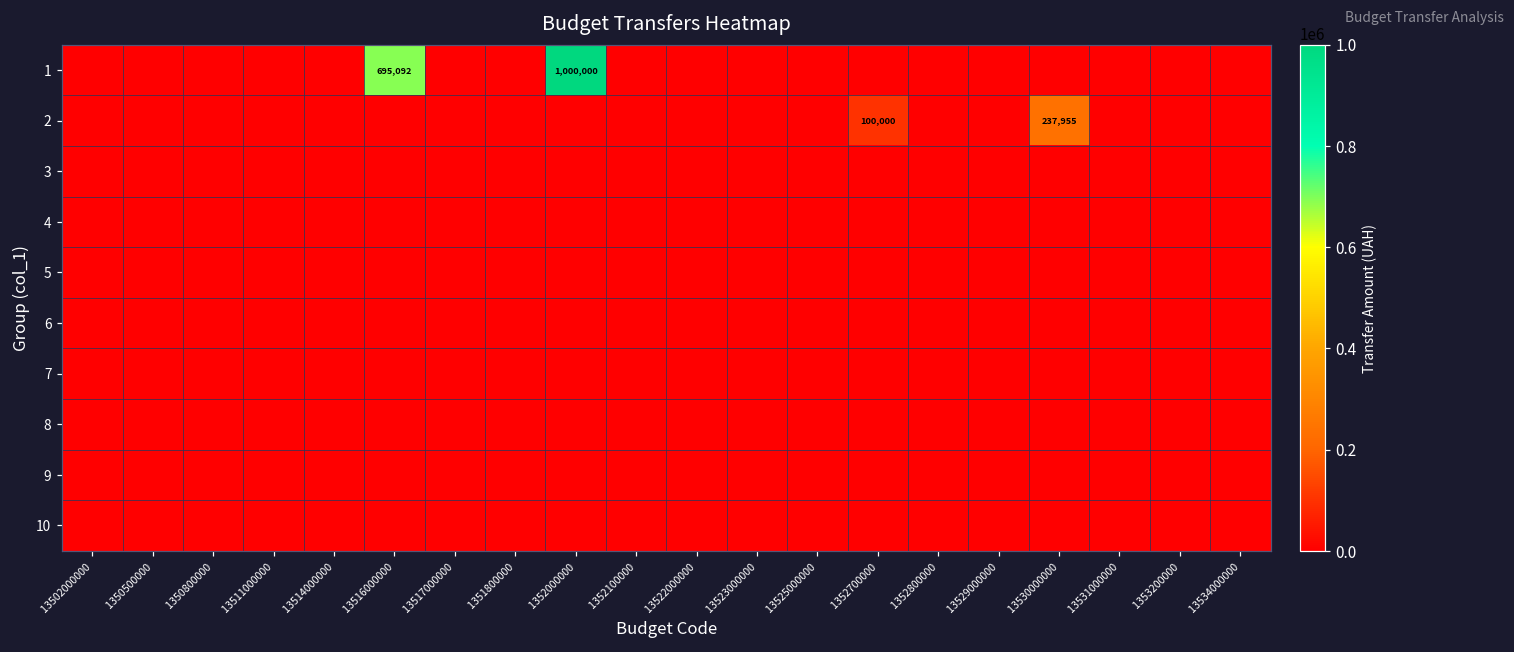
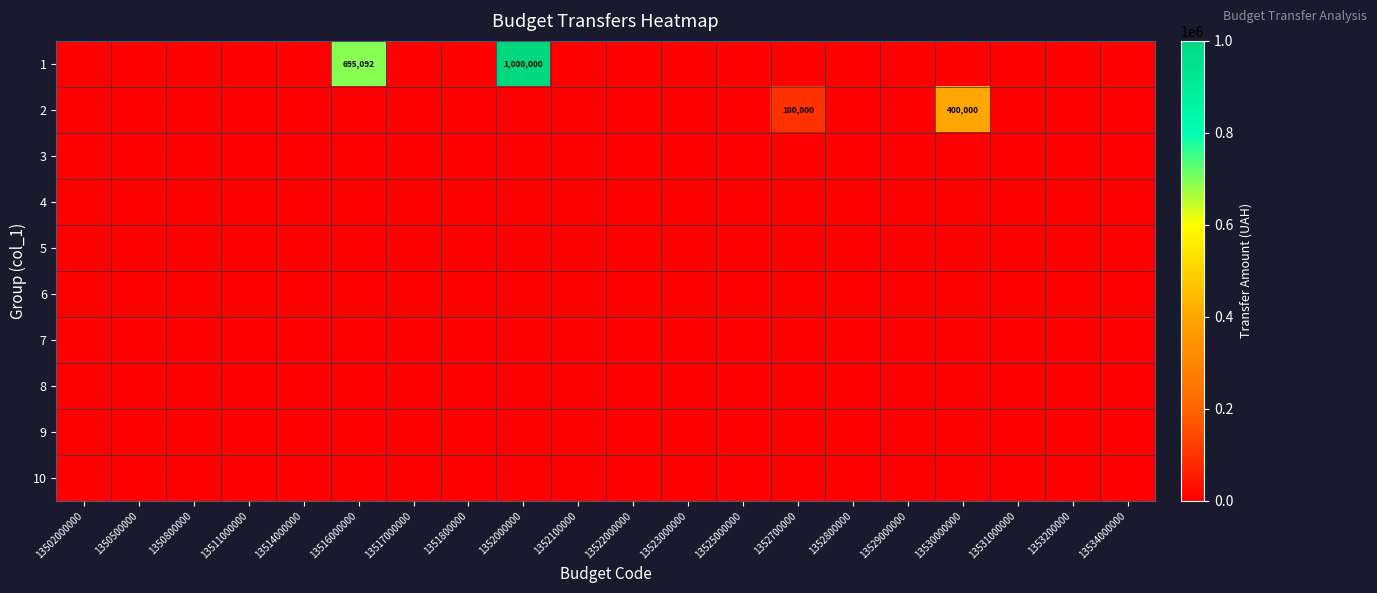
2, 13530000000: 237,955 -> 400,000
